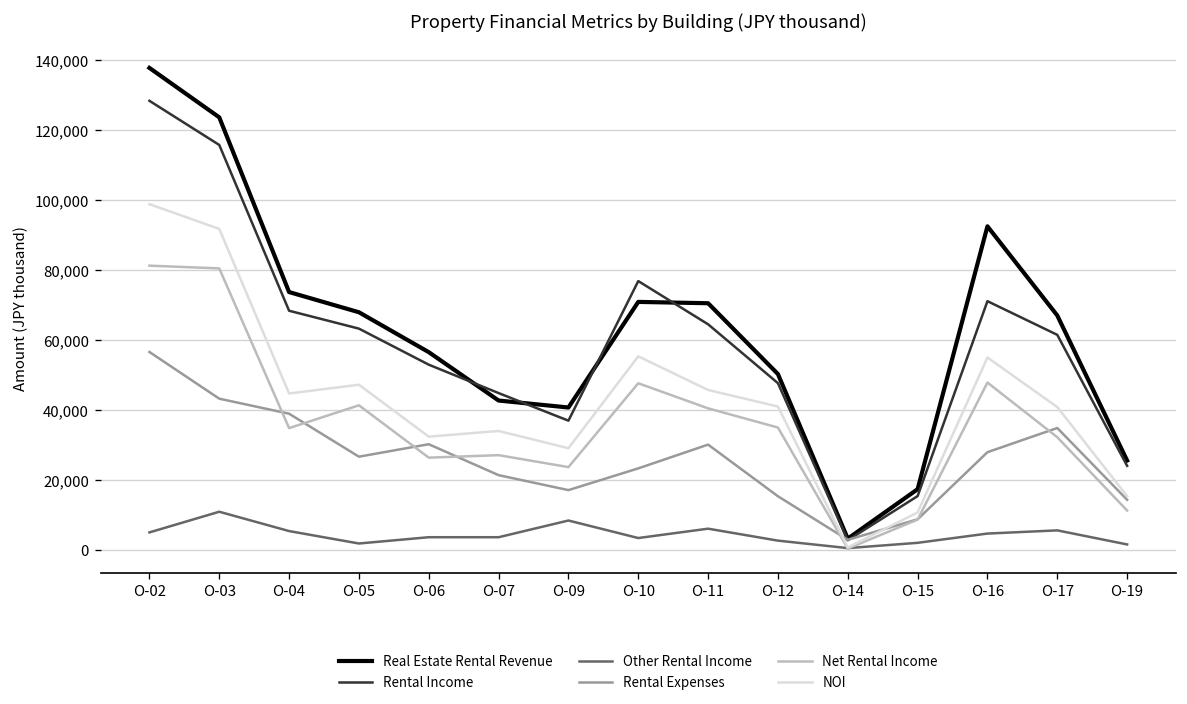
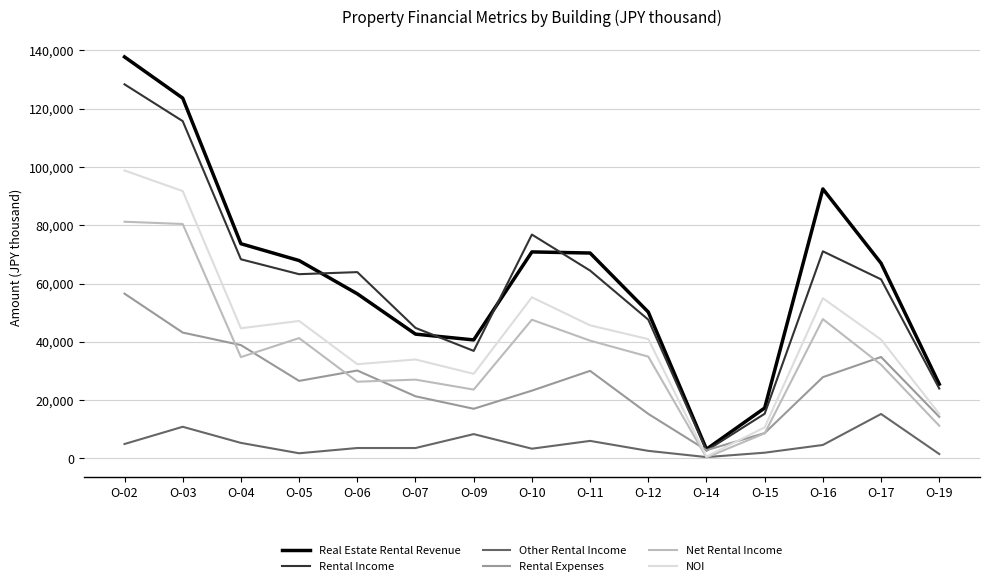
Rental Income, O-06: 53,000 -> 64,000
Other Rental Income, O-17: 6,000 -> 15,000
